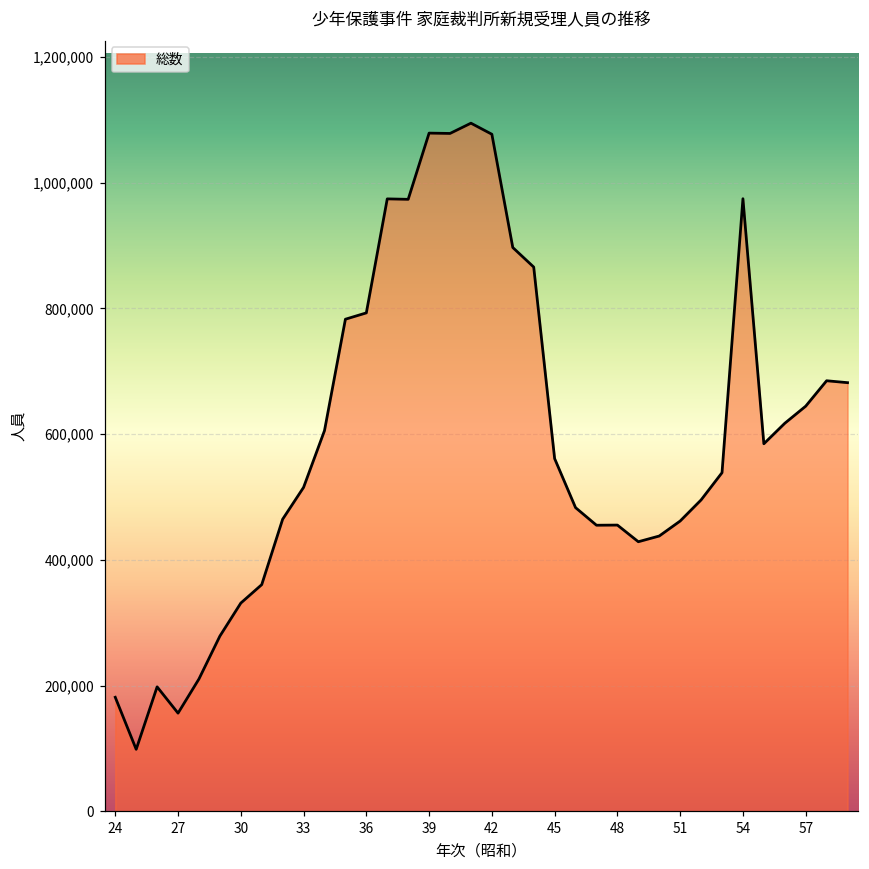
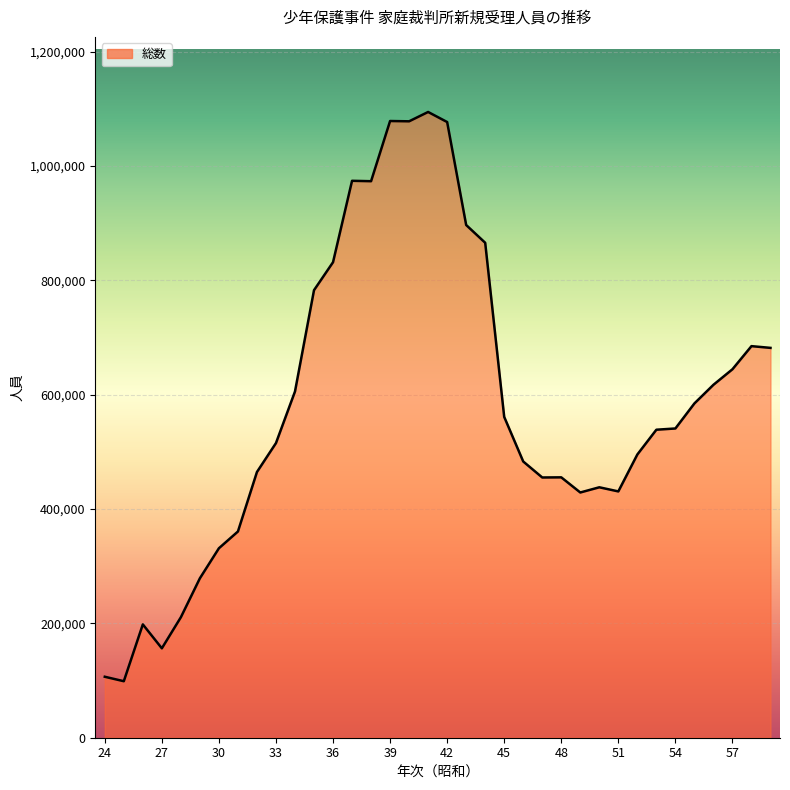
24: 180,000 -> 110,000
36: 790,000 -> 830,000
51: 460,000 -> 430,000
54: 970,000 -> 540,000
